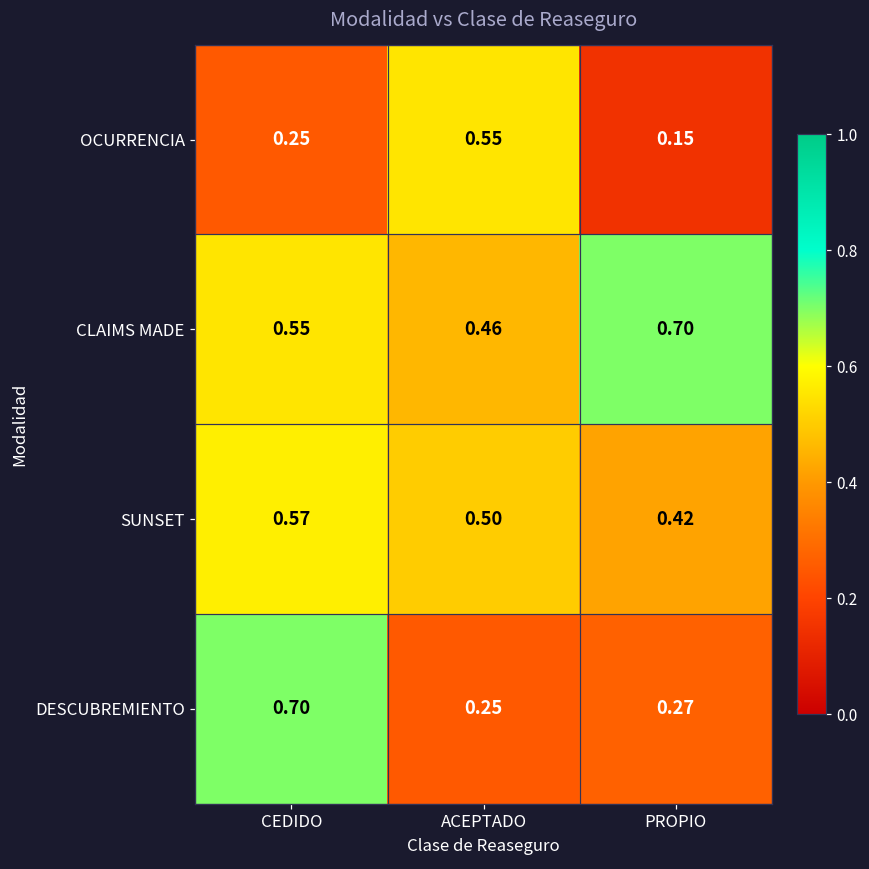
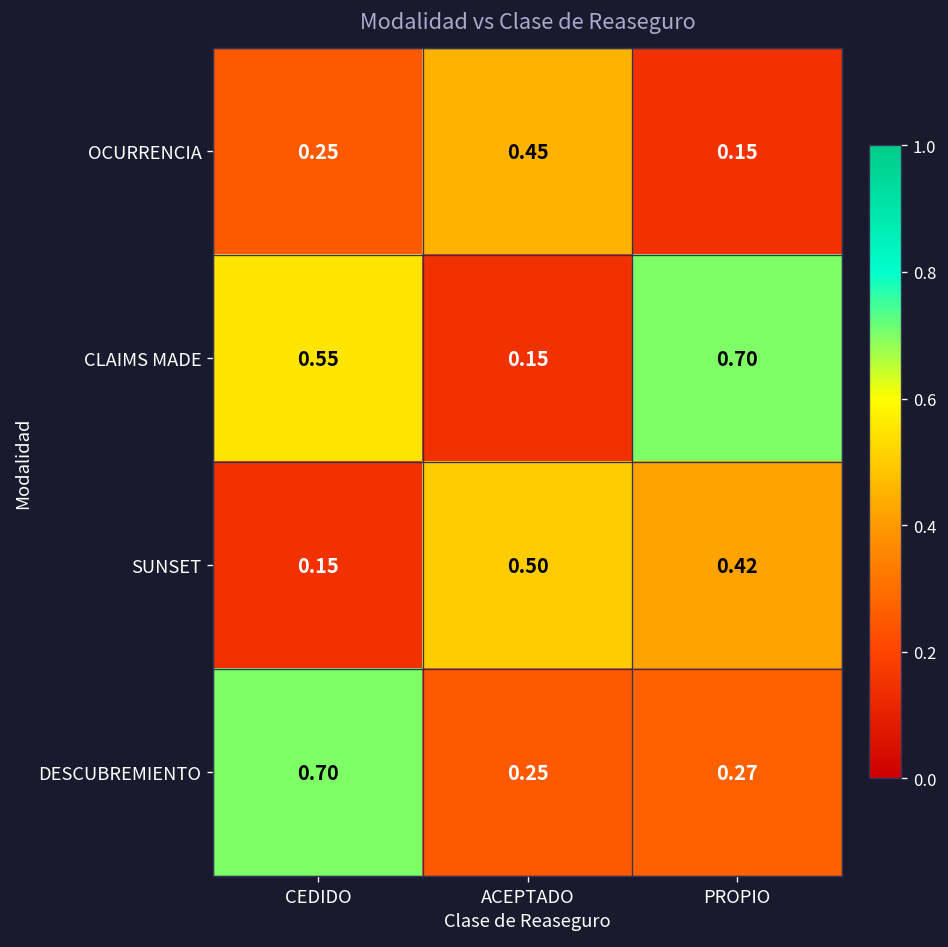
OCURRENCIA, ACEPTADO: 0.55 -> 0.45
CLAIMS MADE, ACEPTADO: 0.46 -> 0.15
SUNSET, CEDIDO: 0.57 -> 0.15
